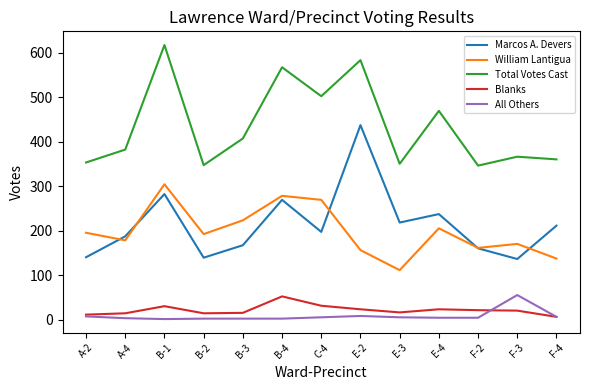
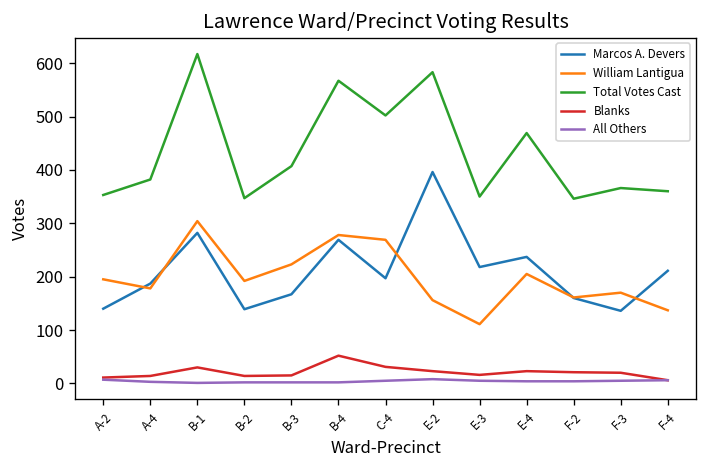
Marcos A. Devers, E-2: 440 -> 400
All Others, F-3: 60 -> 10
